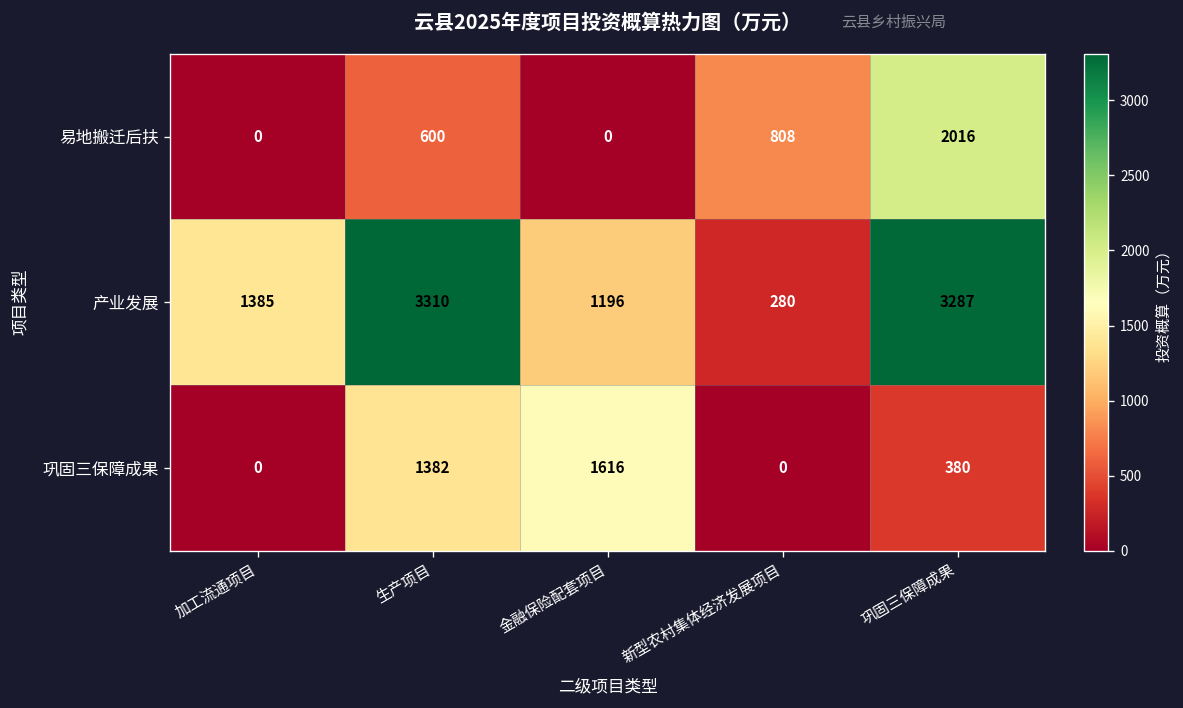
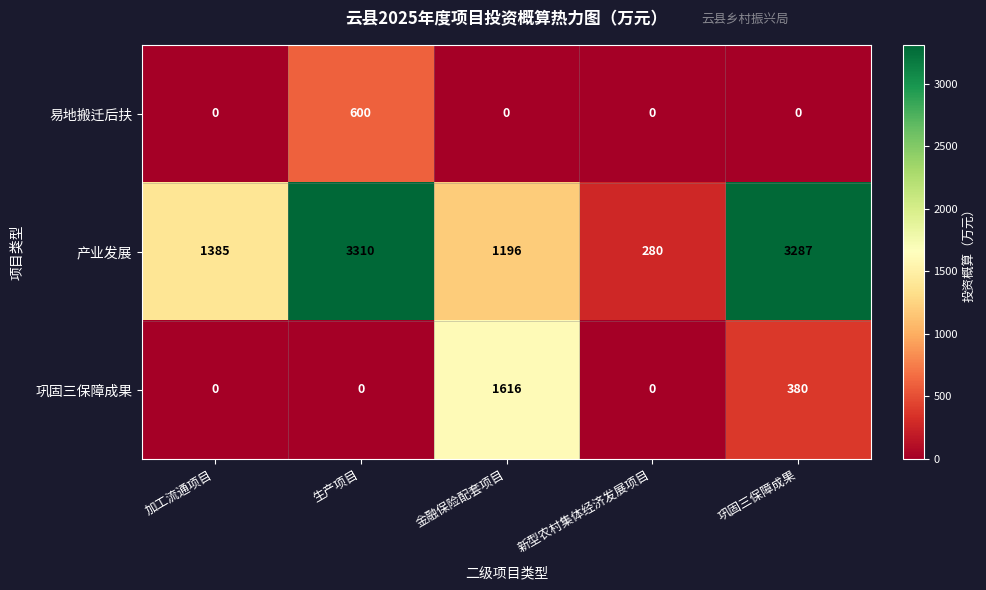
易地搬迁后扶, 新型农村集体经济发展项目: 808 -> 0
易地搬迁后扶, 巩固三保障成果: 2016 -> 0
巩固三保障成果, 生产项目: 1382 -> 0
